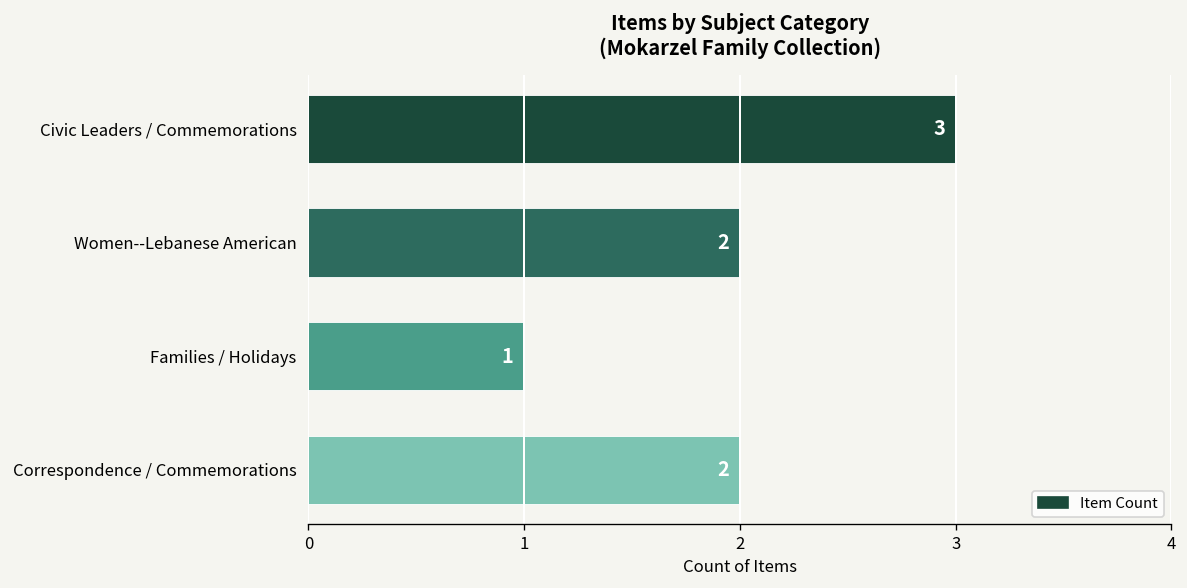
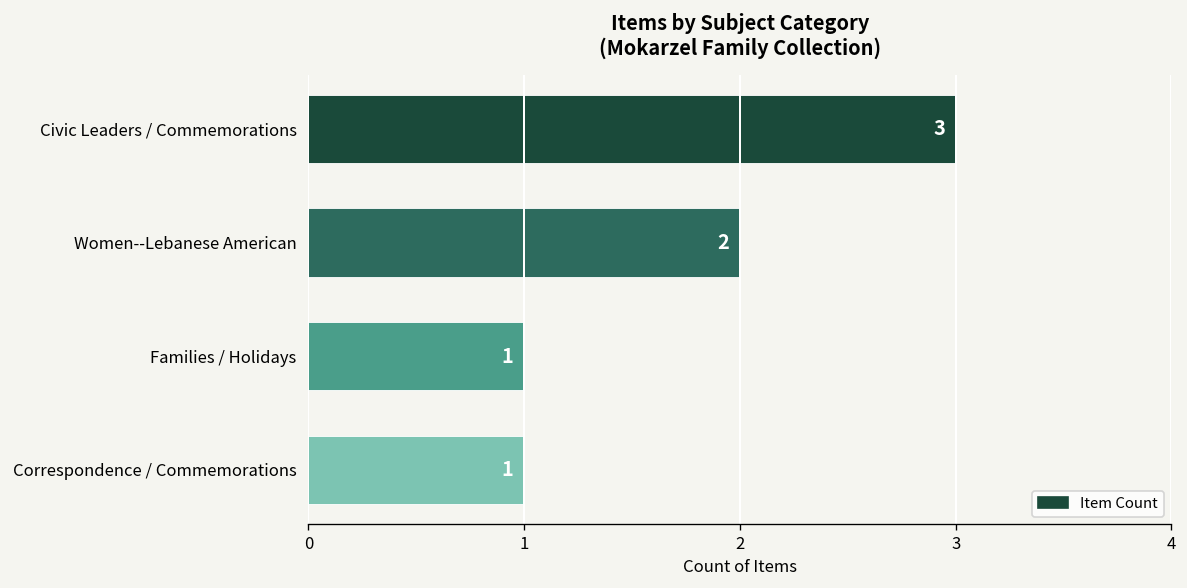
Correspondence / Commemorations: 2 -> 1
